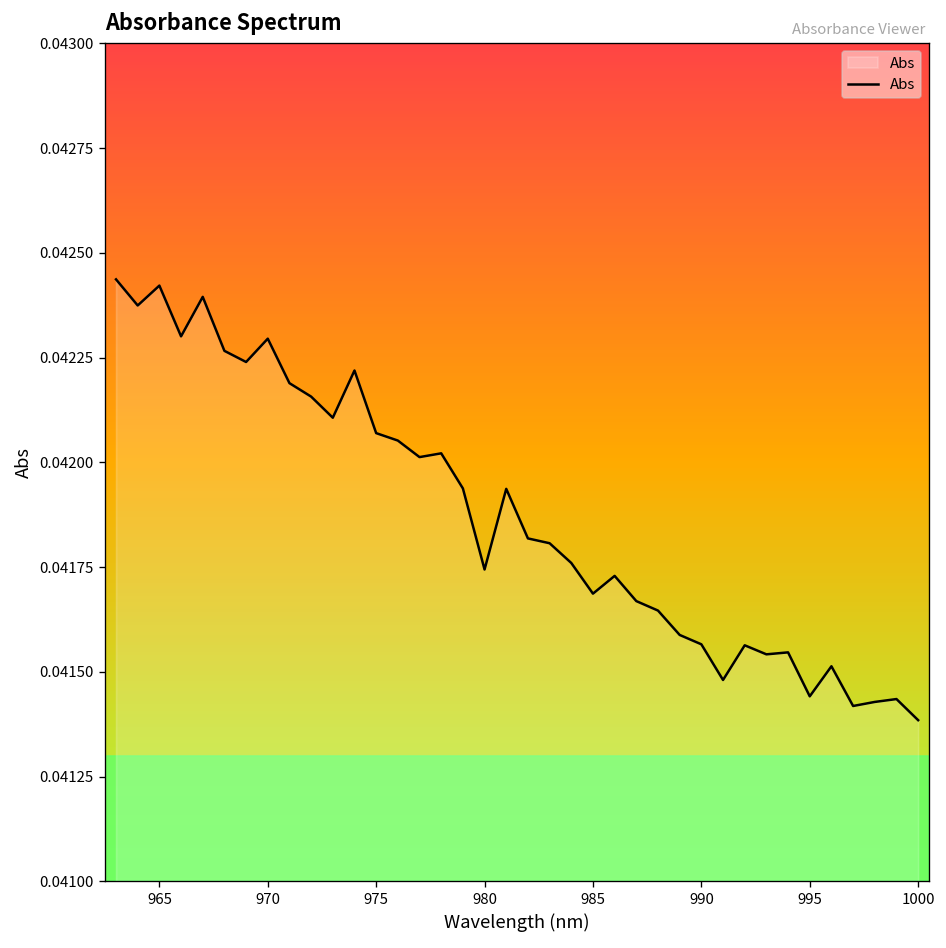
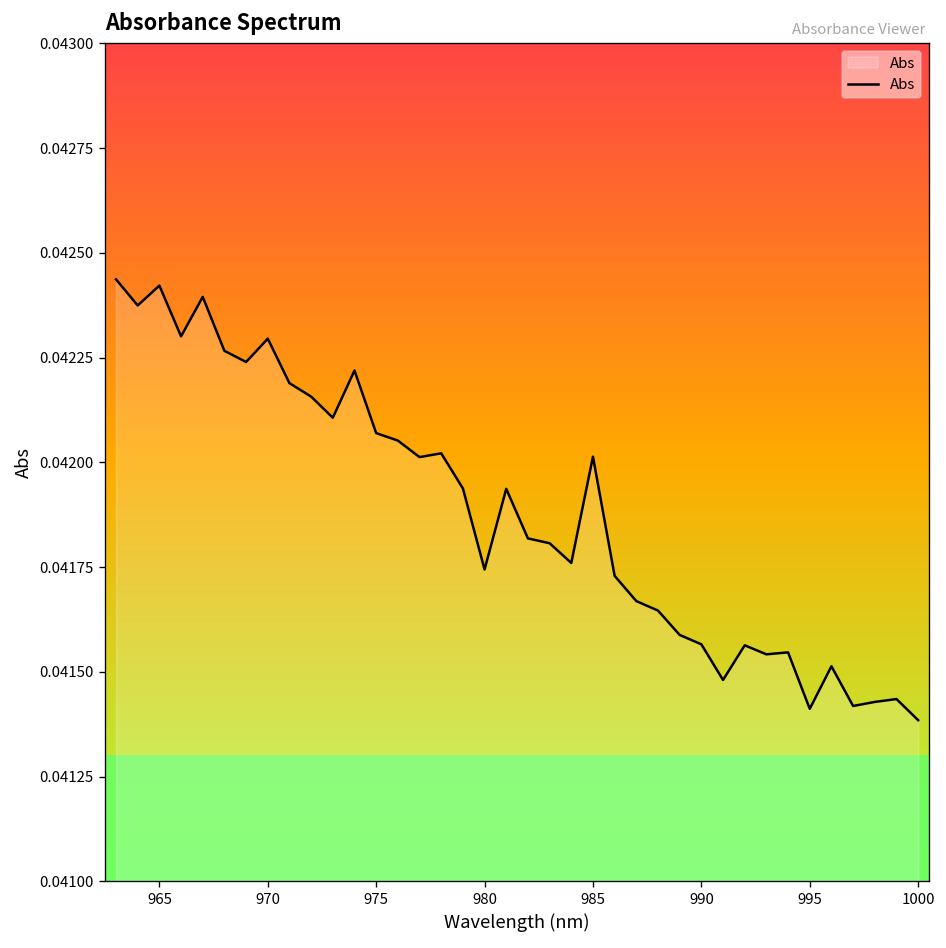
985: 0.04169 -> 0.04201
995: 0.04144 -> 0.04141
